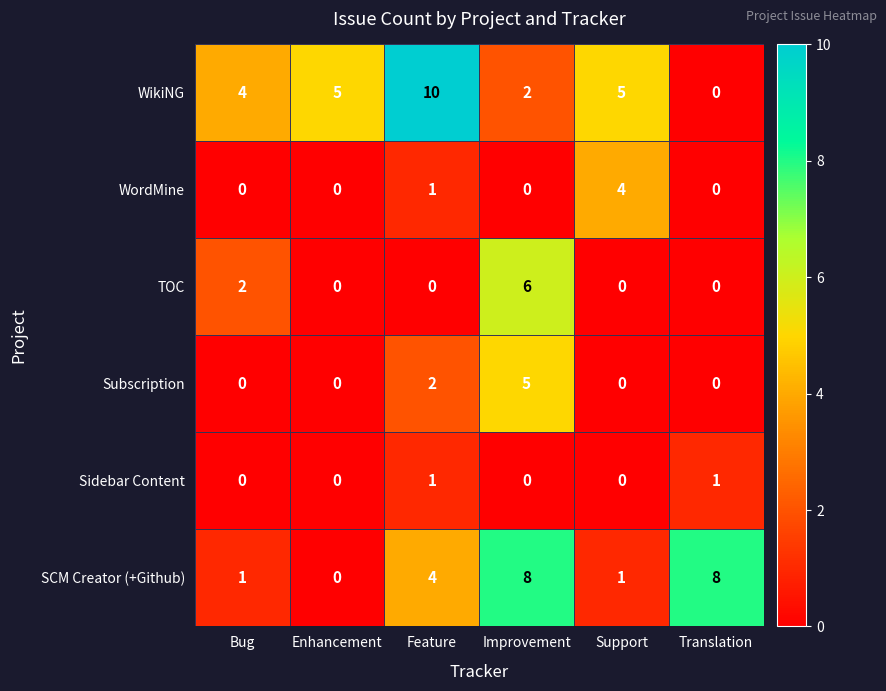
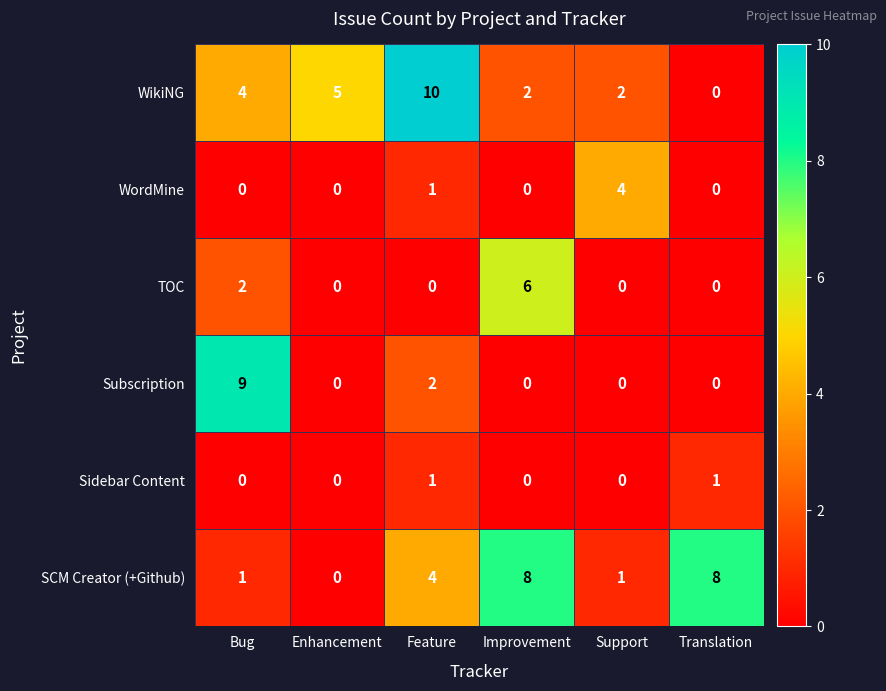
WikiNG, Support: 5 -> 2
Subscription, Bug: 0 -> 9
Subscription, Improvement: 5 -> 0
